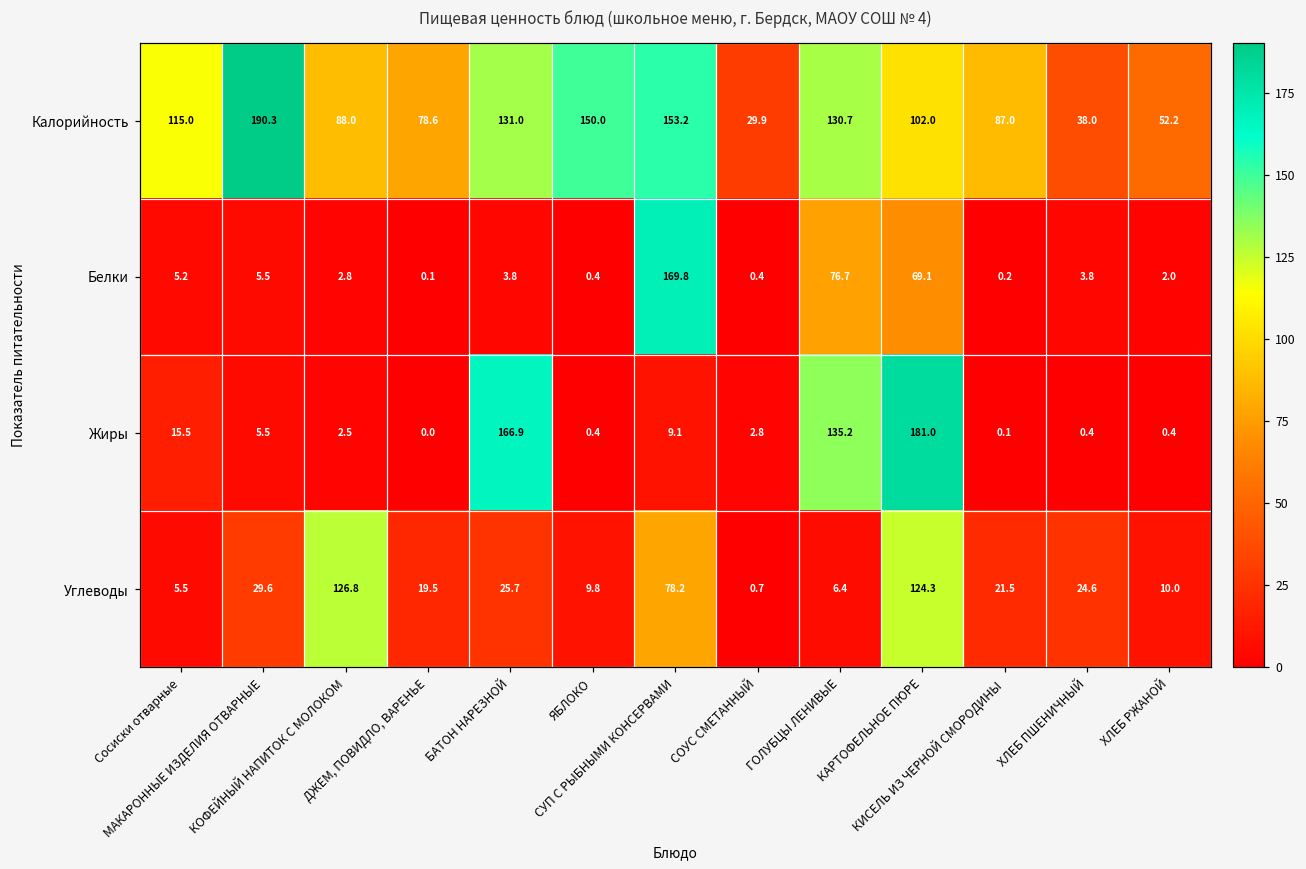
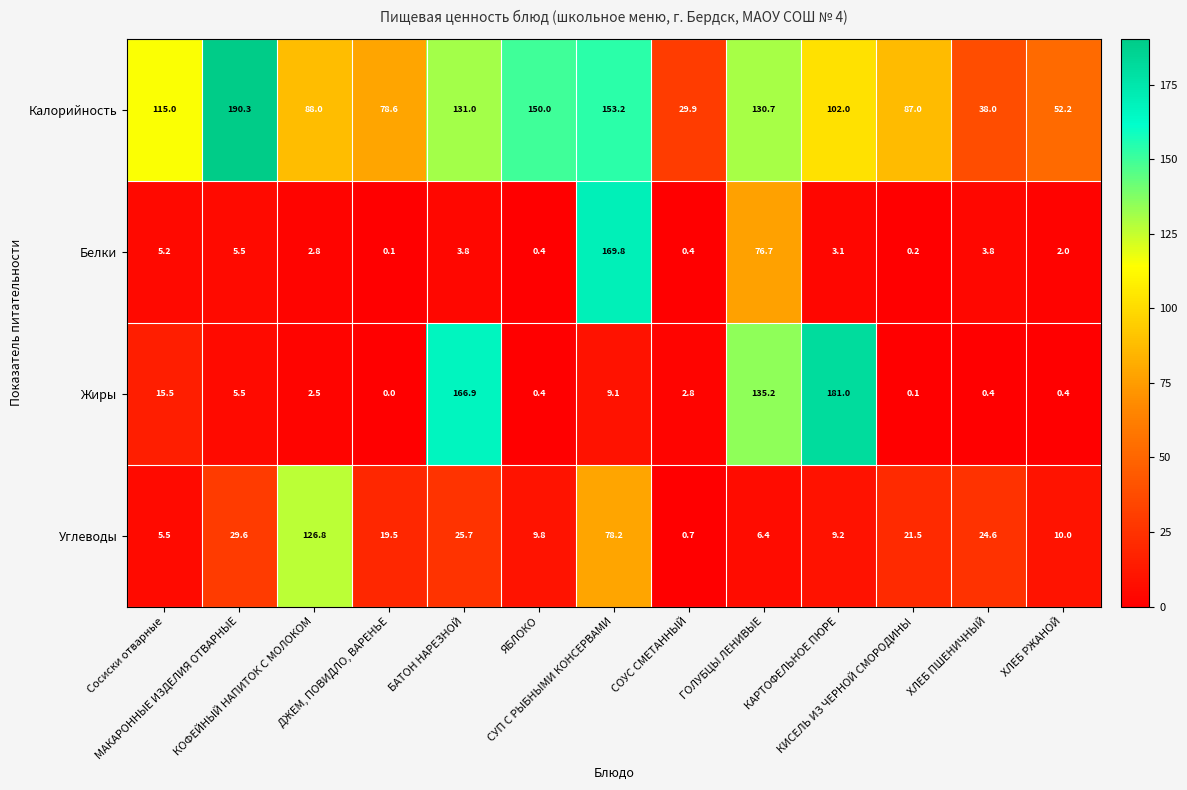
Белки, КАРТОФЕЛЬНОЕ ПЮРЕ: 69.1 -> 3.1
Углеводы, КАРТОФЕЛЬНОЕ ПЮРЕ: 124.3 -> 9.2
